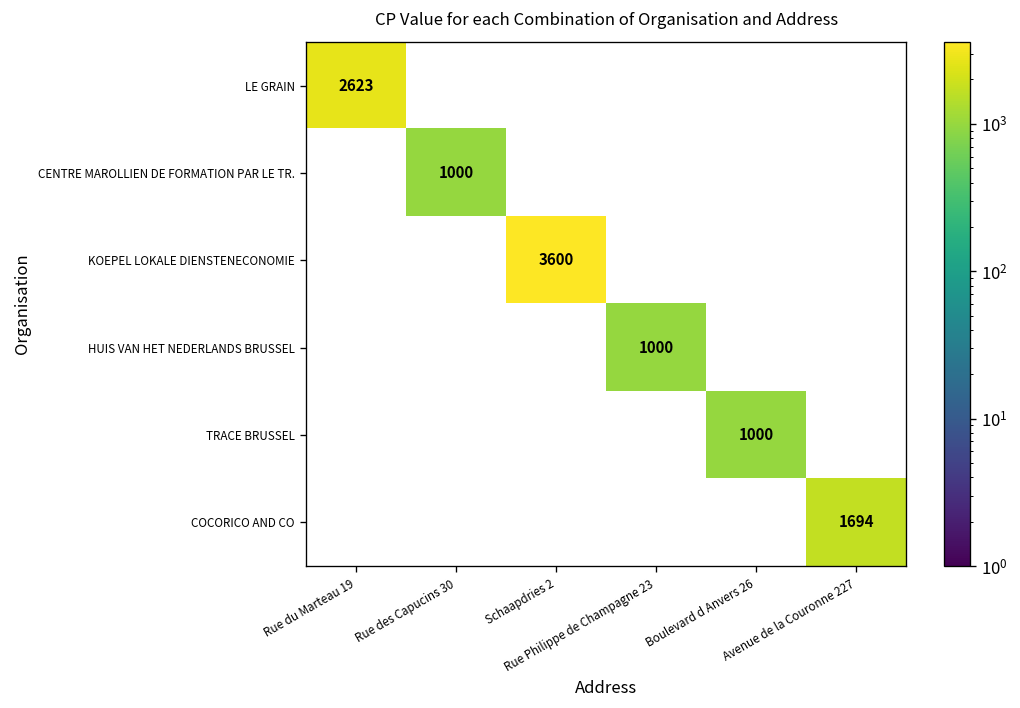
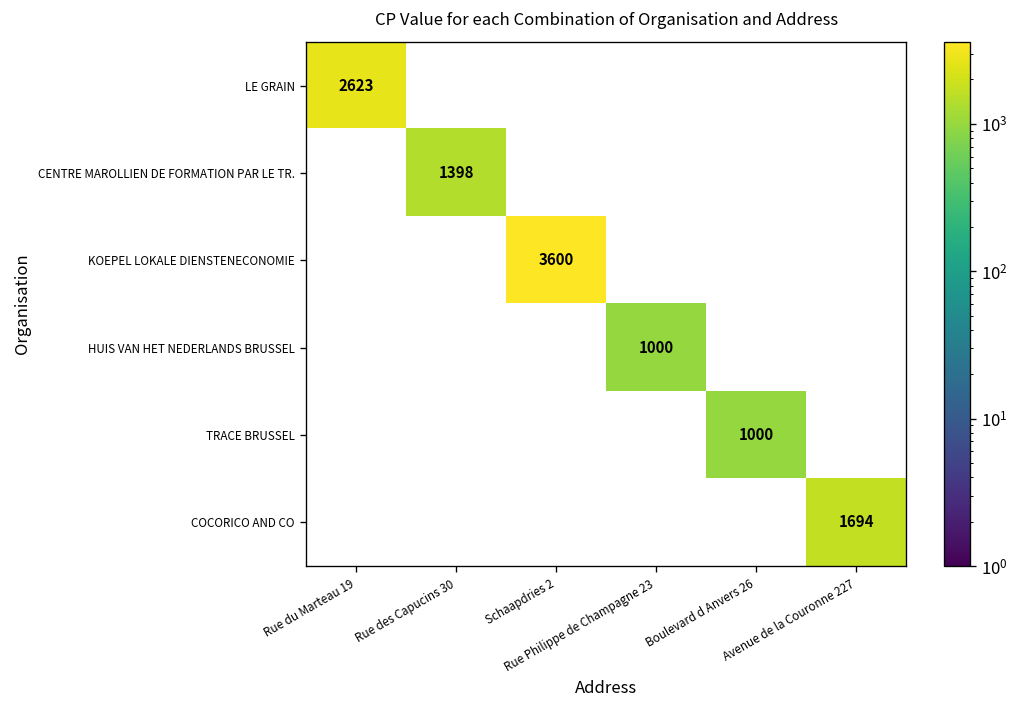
CENTRE MAROLLIEN DE FORMATION PAR LE TR., Rue des Capucins 30: 1000 -> 1398
